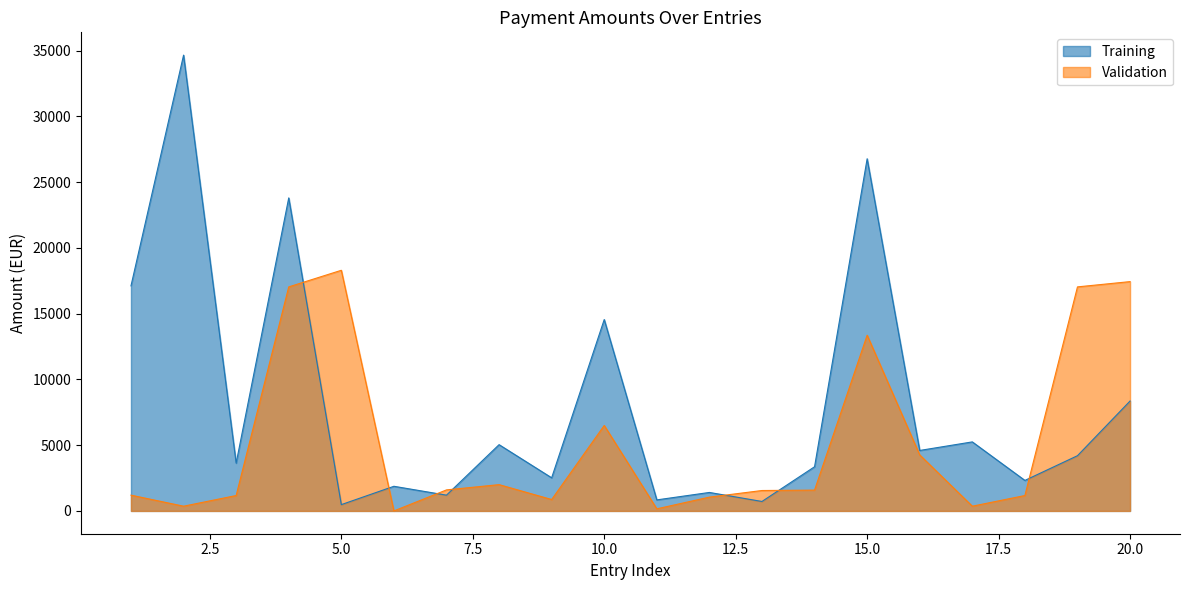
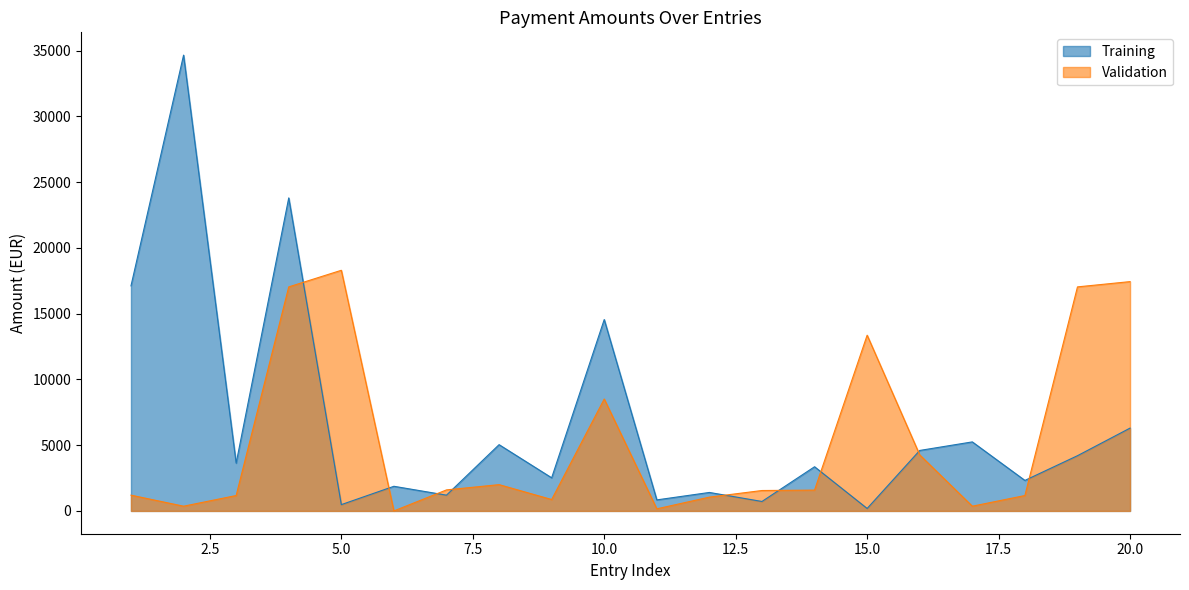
Validation, 10.0: 6500 -> 8500
Training, 15.0: 26800 -> 200
Training, 20.0: 8400 -> 6300
